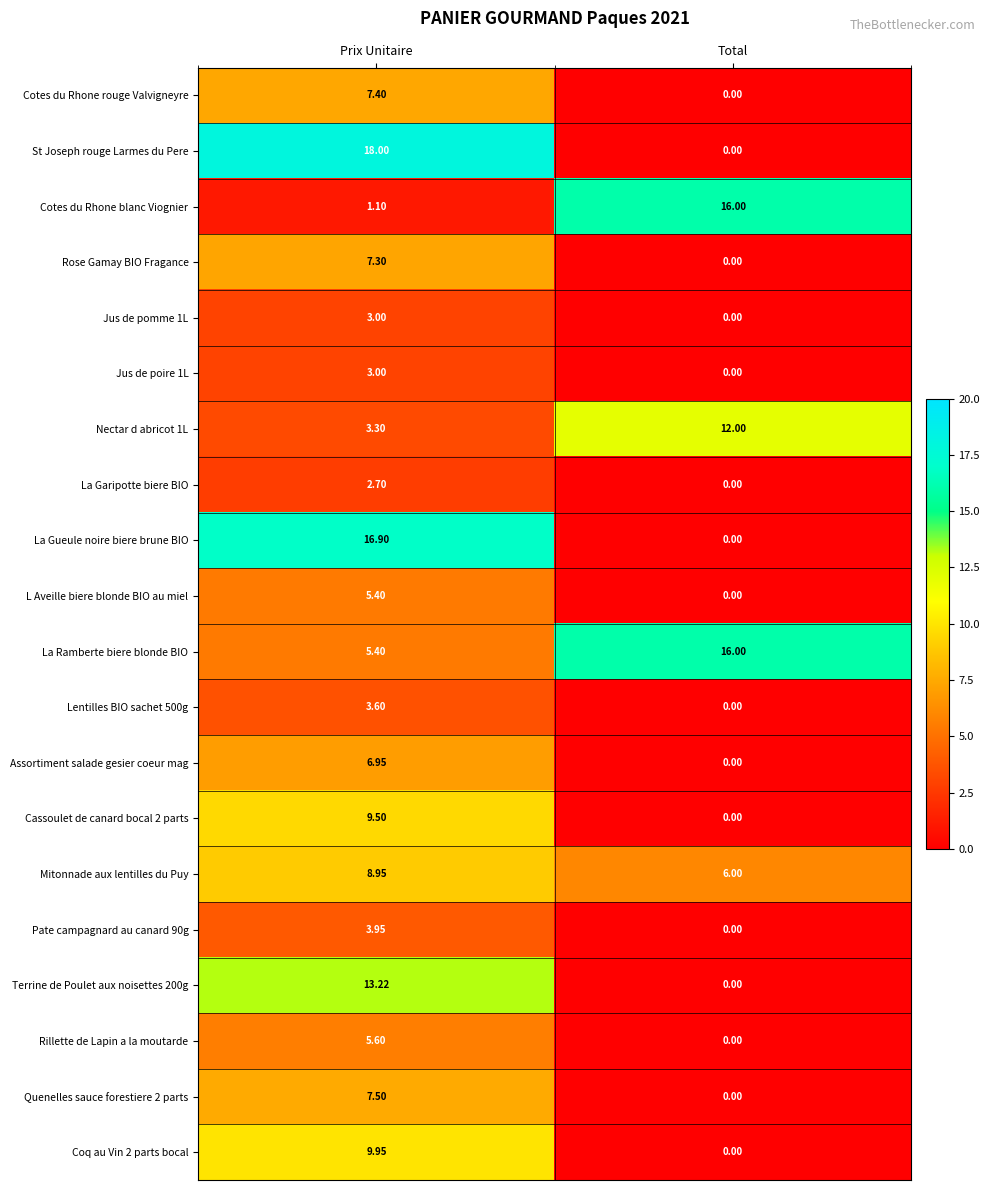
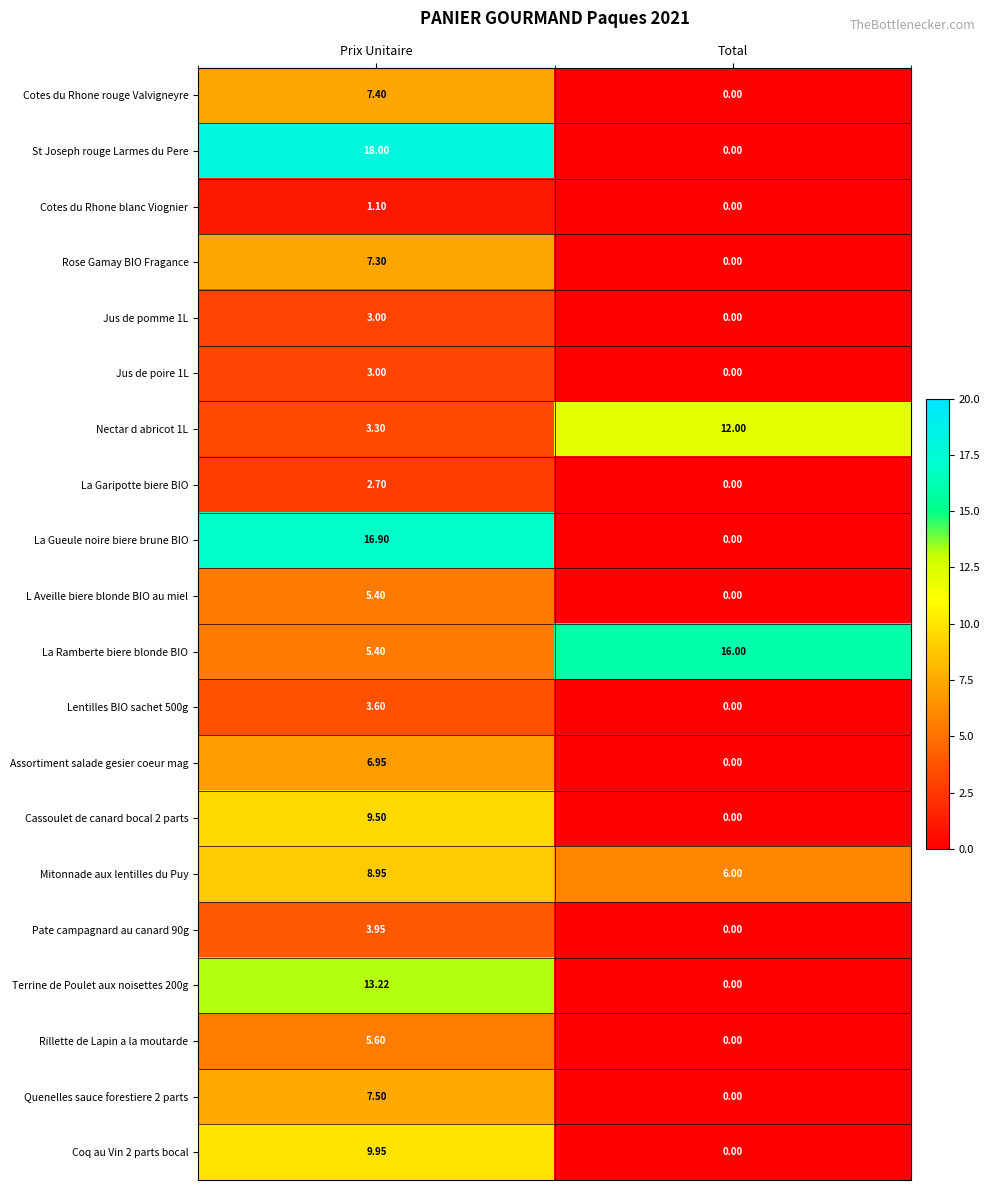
Cotes du Rhone blanc Viognier, Total: 16.00 -> 0.00
